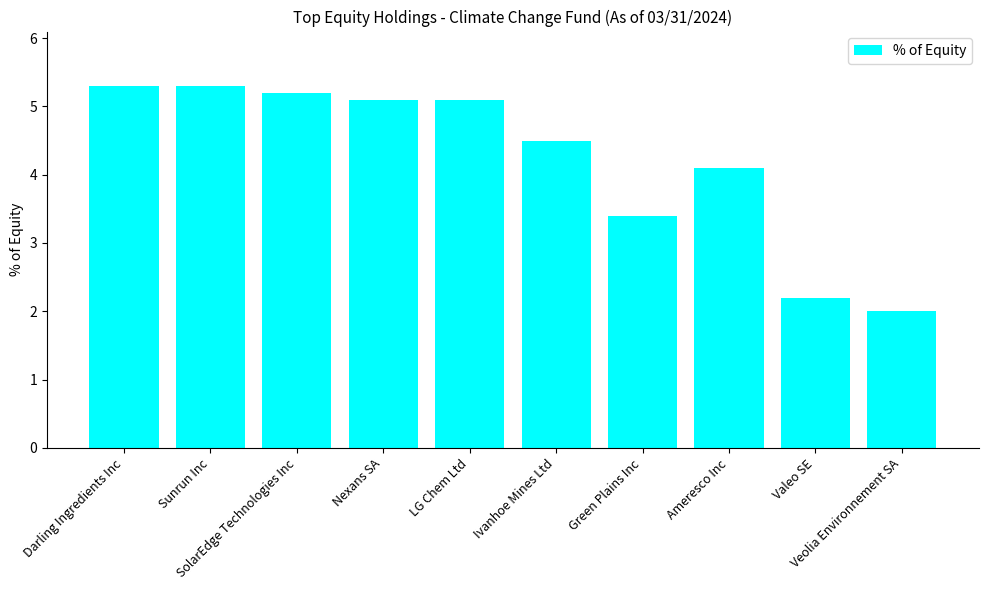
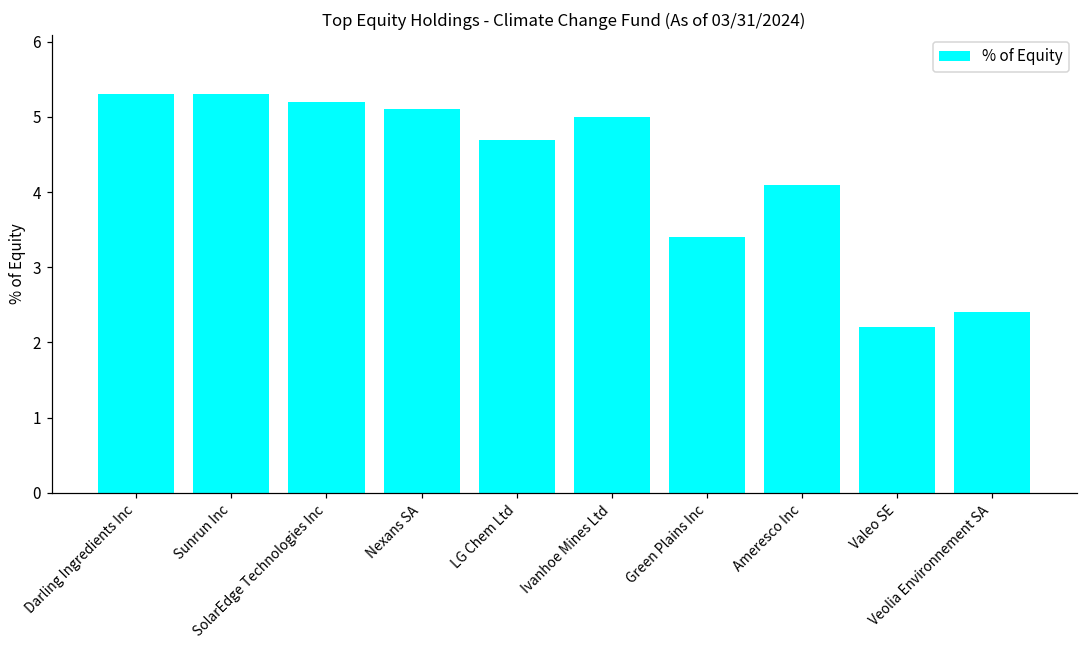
LG Chem Ltd: 5.1 -> 4.7
Ivanhoe Mines Ltd: 4.5 -> 5.0
Veolia Environnement SA: 2.0 -> 2.4
